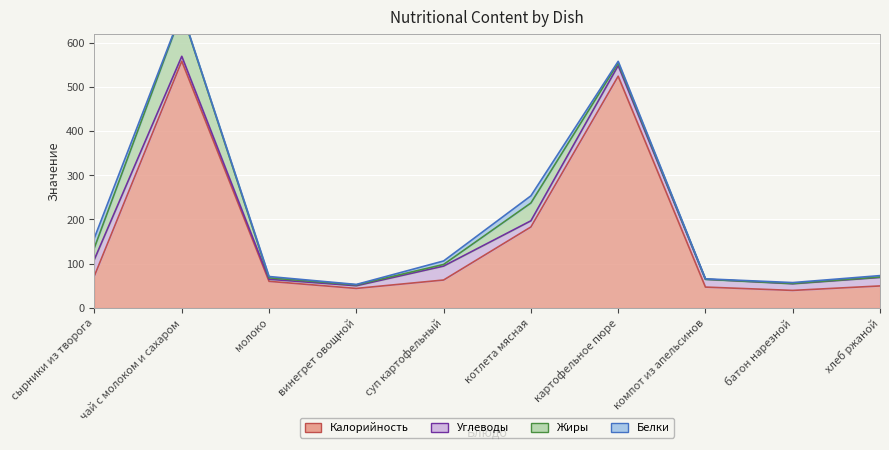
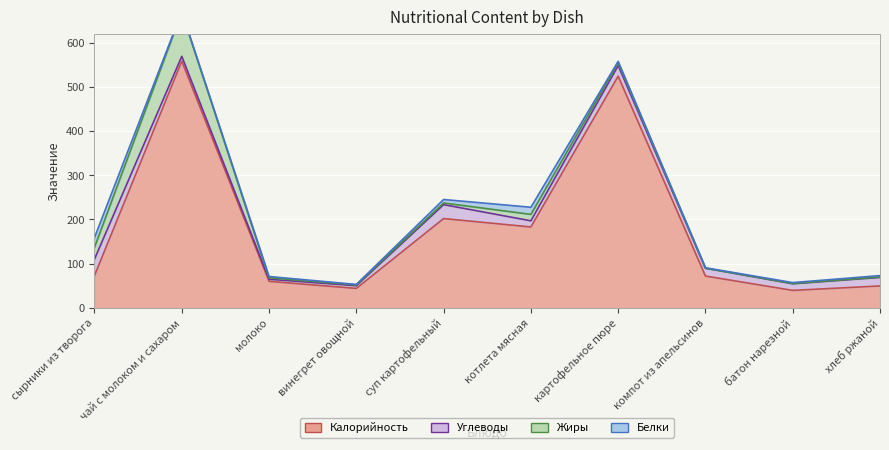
Калорийность, суп картофельный: 60 -> 200
Жиры, котлета мясная: 40 -> 10
Калорийность, компот из апельсинов: 50 -> 70
